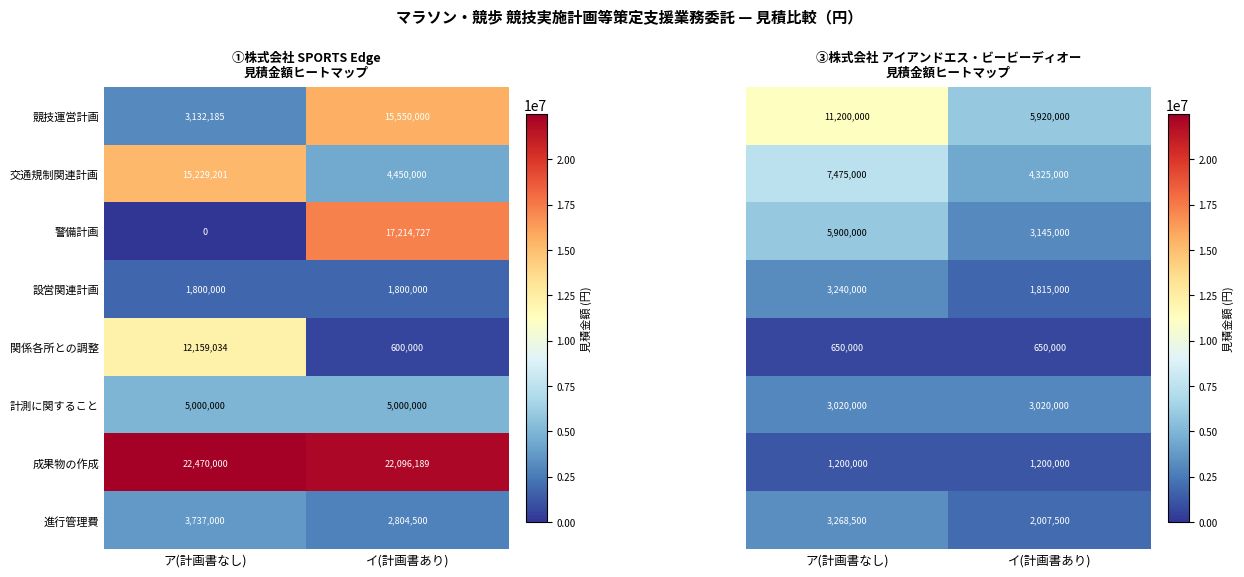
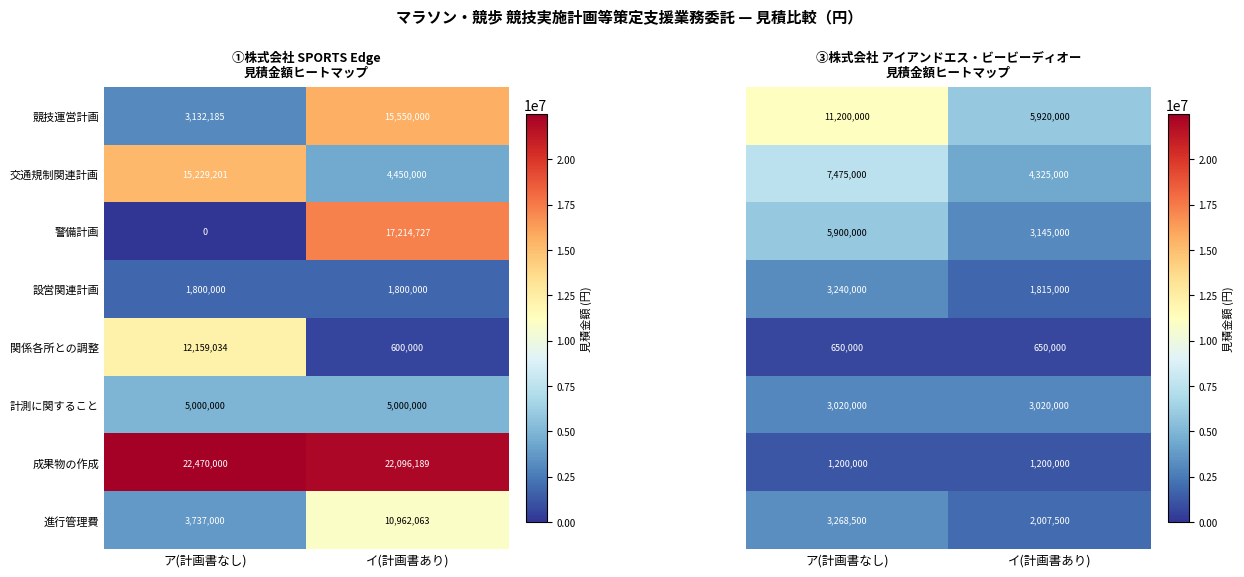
①株式会社 SPORTS Edge 見積金額ヒートマップ, 進行管理費, イ(計画書あり): 2,804,500 -> 10,962,063
